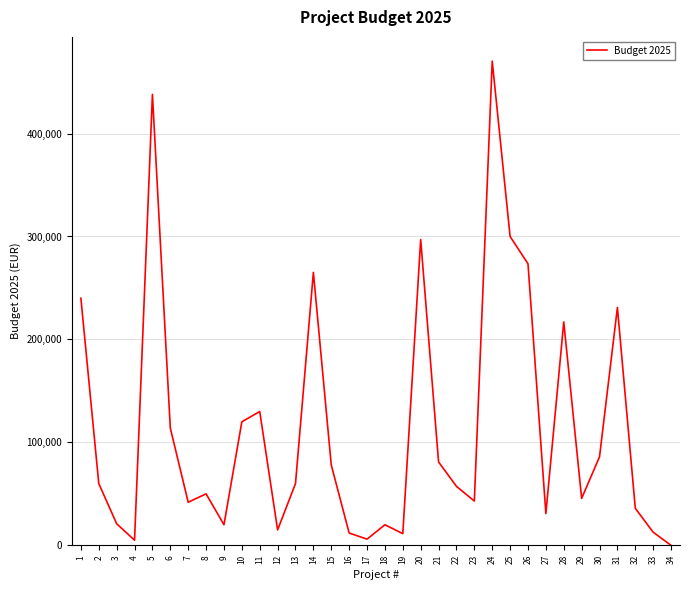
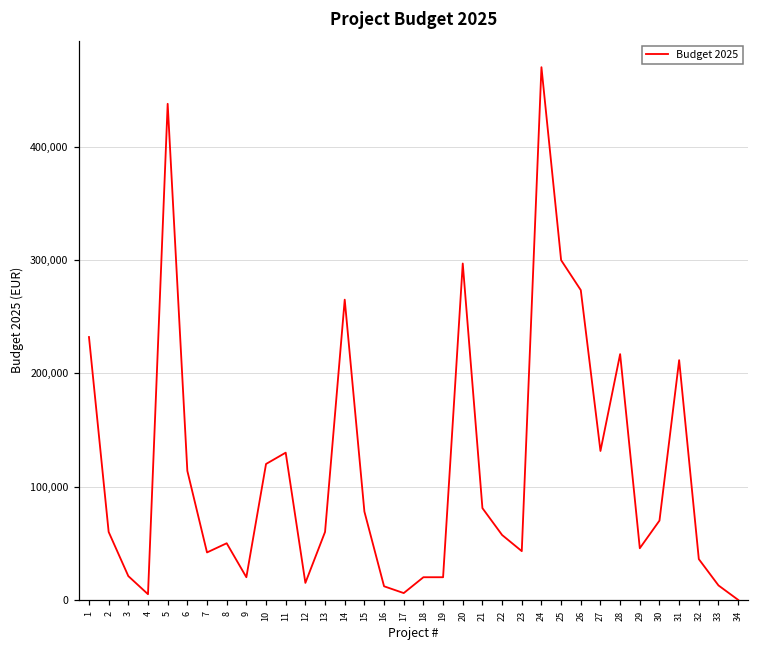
1: 240,000 -> 232,000
19: 11,000 -> 20,000
27: 31,000 -> 131,000
30: 86,000 -> 70,000
31: 231,000 -> 212,000
